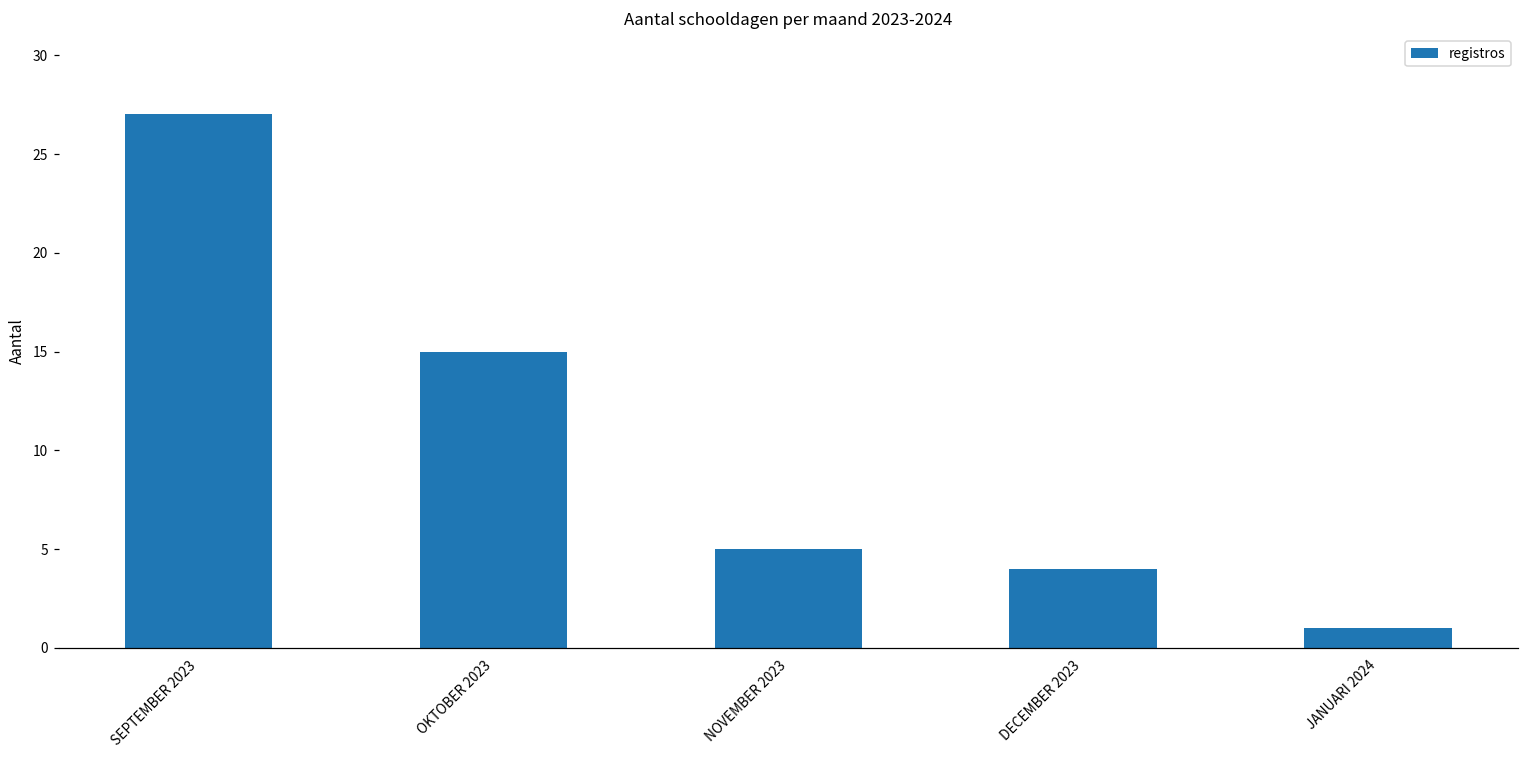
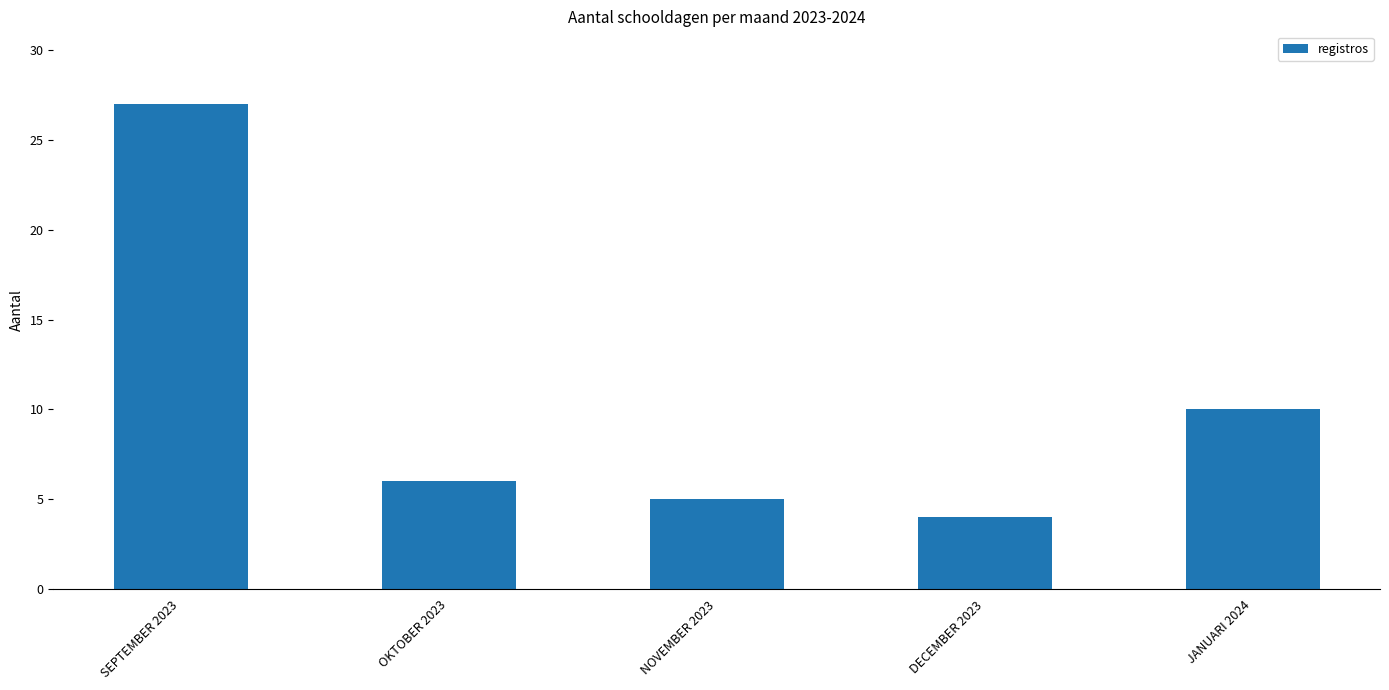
OKTOBER 2023: 15 -> 6
JANUARI 2024: 1 -> 10
